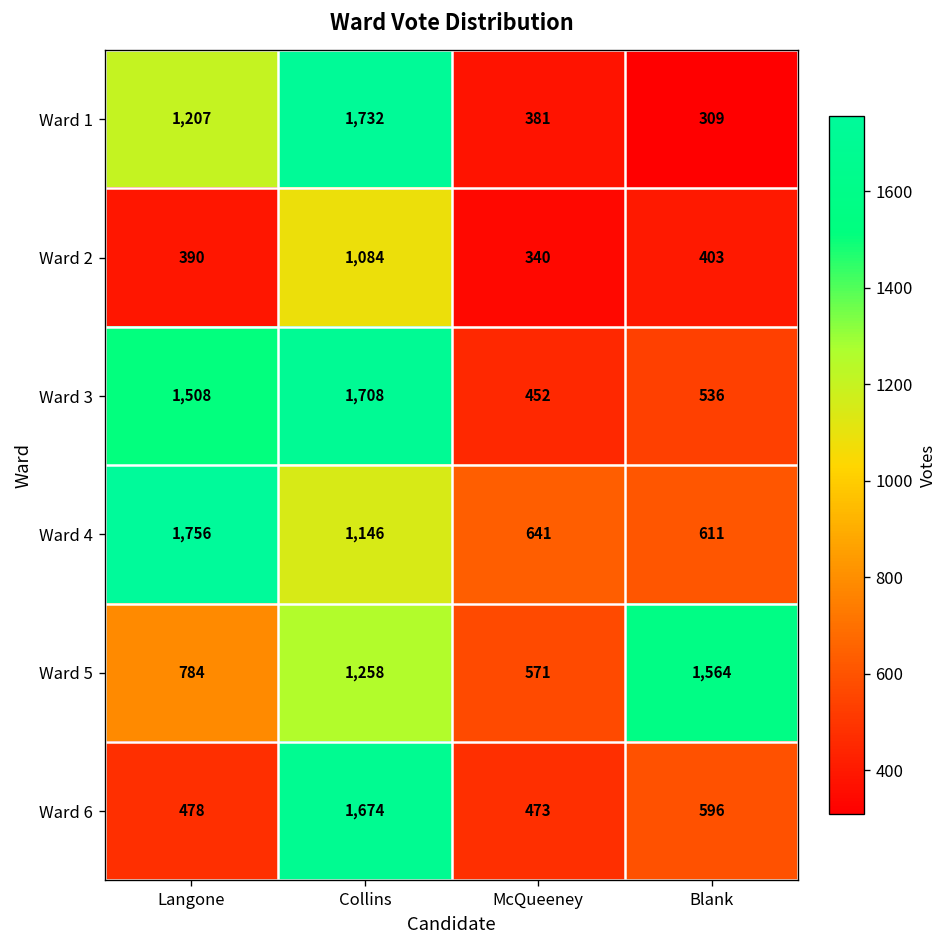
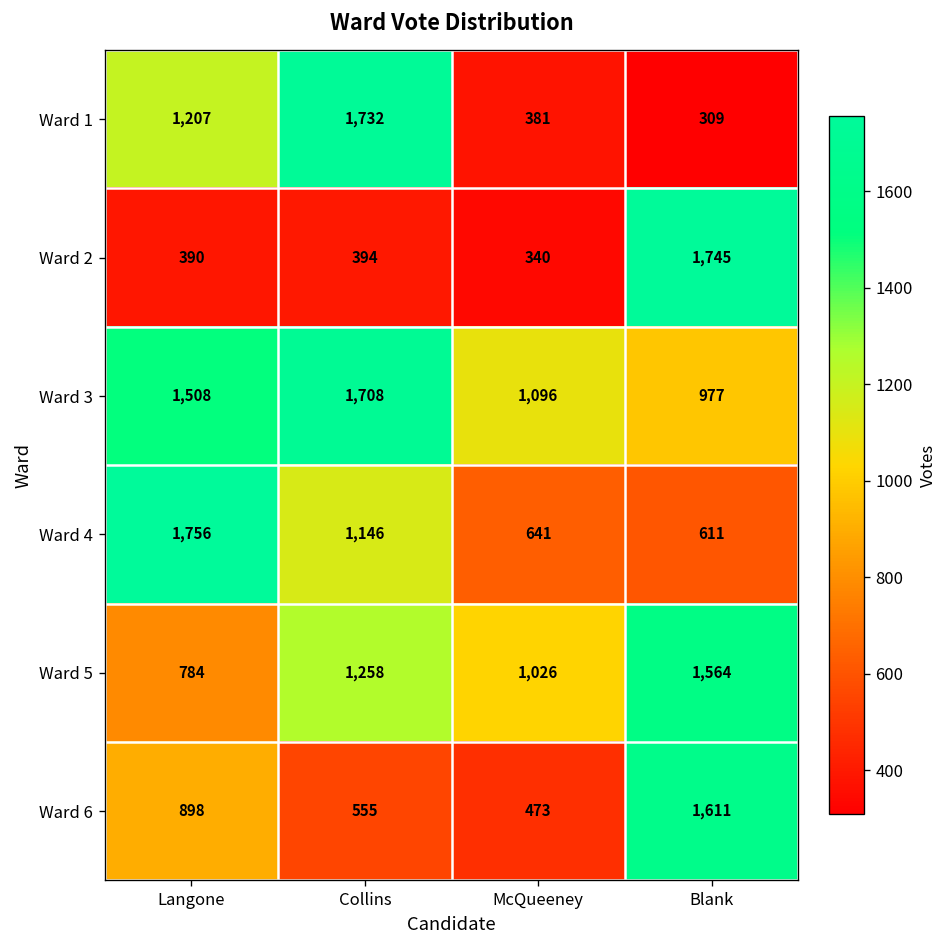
Ward 2, Collins: 1,084 -> 394
Ward 2, Blank: 403 -> 1,745
Ward 3, McQueeney: 452 -> 1,096
Ward 3, Blank: 536 -> 977
Ward 5, McQueeney: 571 -> 1,026
Ward 6, Langone: 478 -> 898
Ward 6, Collins: 1,674 -> 555
Ward 6, Blank: 596 -> 1,611
